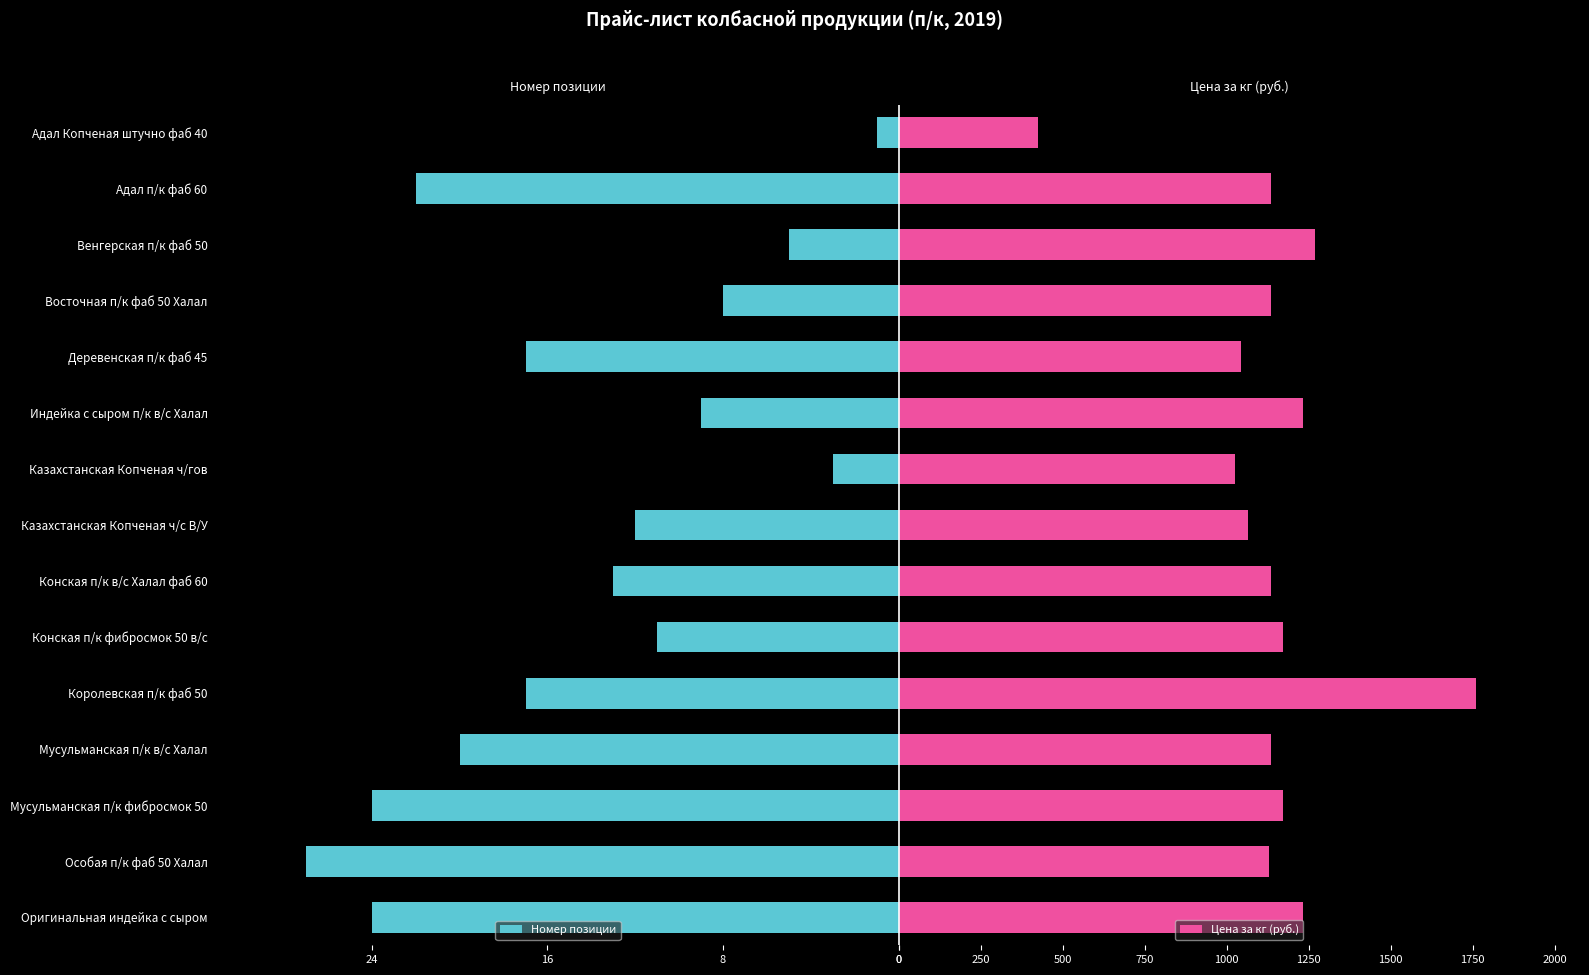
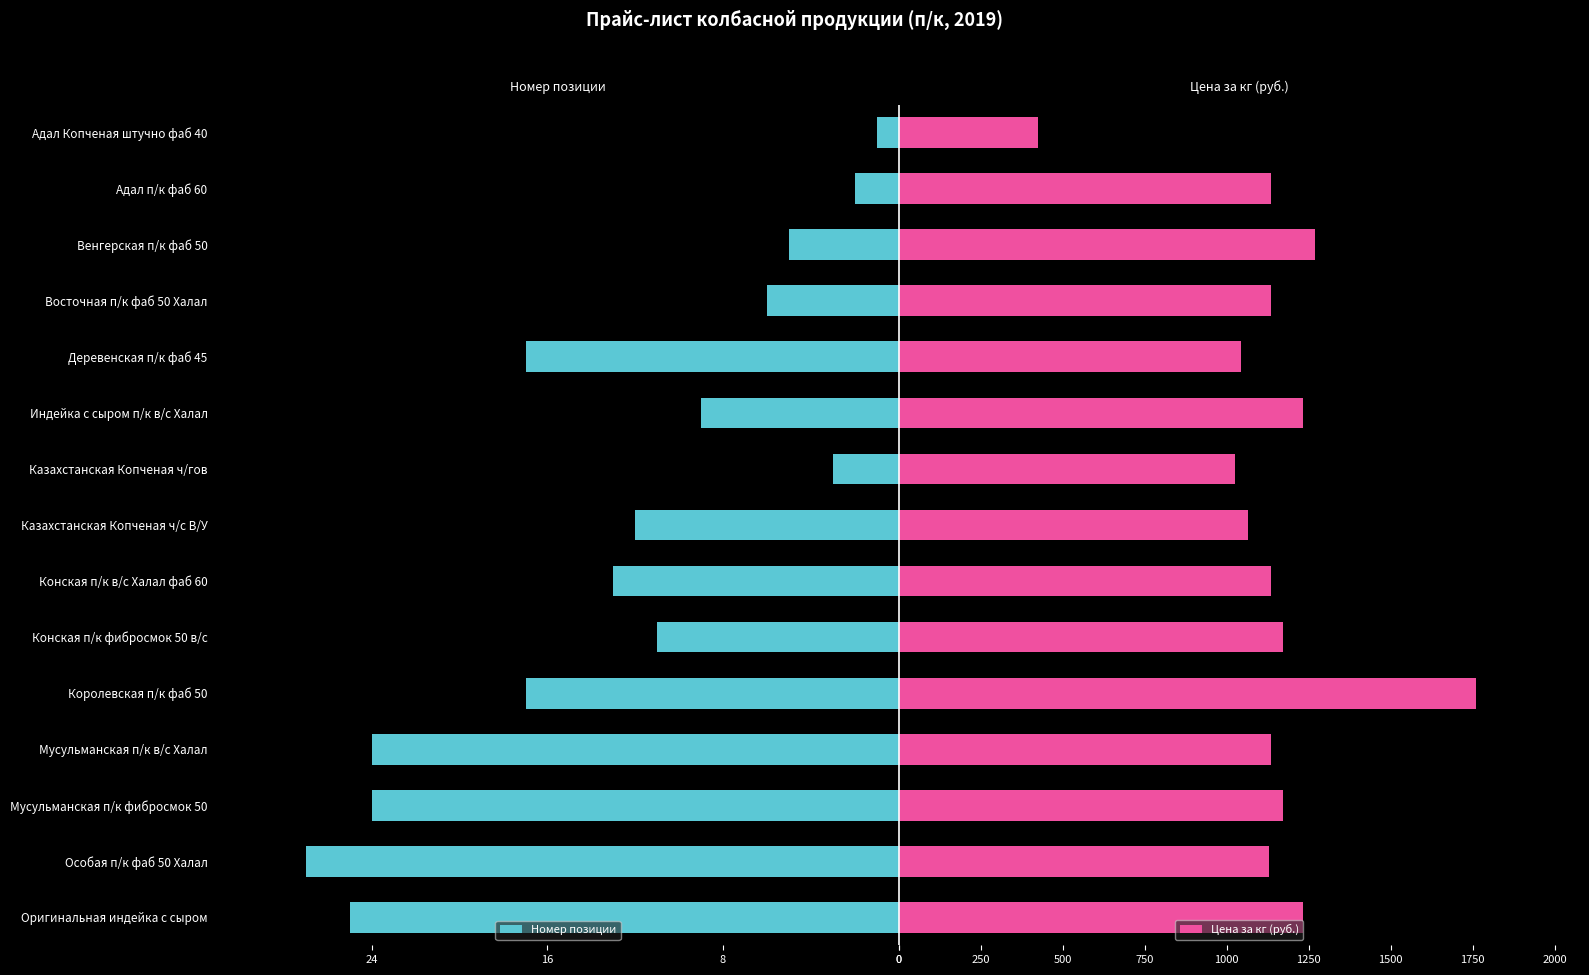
Номер позиции, Адал п/к фаб 60: 22 -> 2
Номер позиции, Восточная п/к фаб 50 Халал: 8 -> 6
Номер позиции, Мусульманская п/к в/с Халал: 20 -> 24
Номер позиции, Оригинальная индейка с сыром: 24 -> 25
